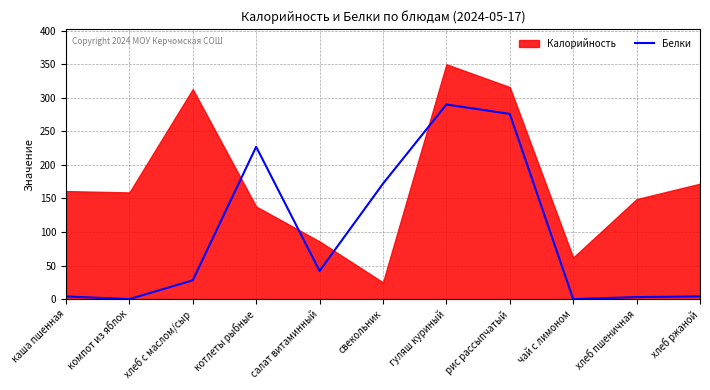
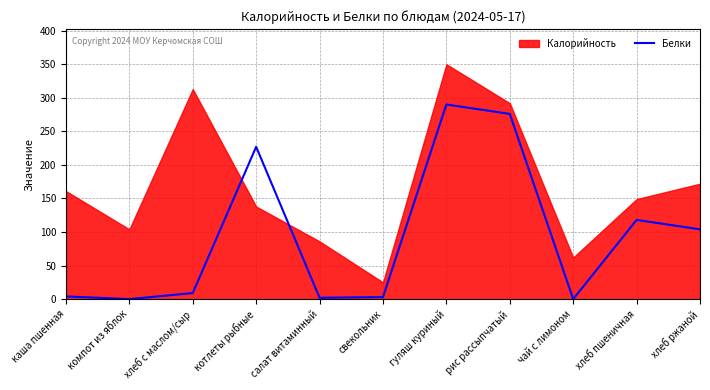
Калорийность, компот из яблок: 160 -> 100
Белки, хлеб с маслом/сыр: 30 -> 10
Белки, салат витаминный: 40 -> 0
Белки, свекольник: 170 -> 0
Калорийность, рис рассыпчатый: 320 -> 290
Белки, хлеб пшеничная: 0 -> 120
Белки, хлеб ржаной: 0 -> 100
